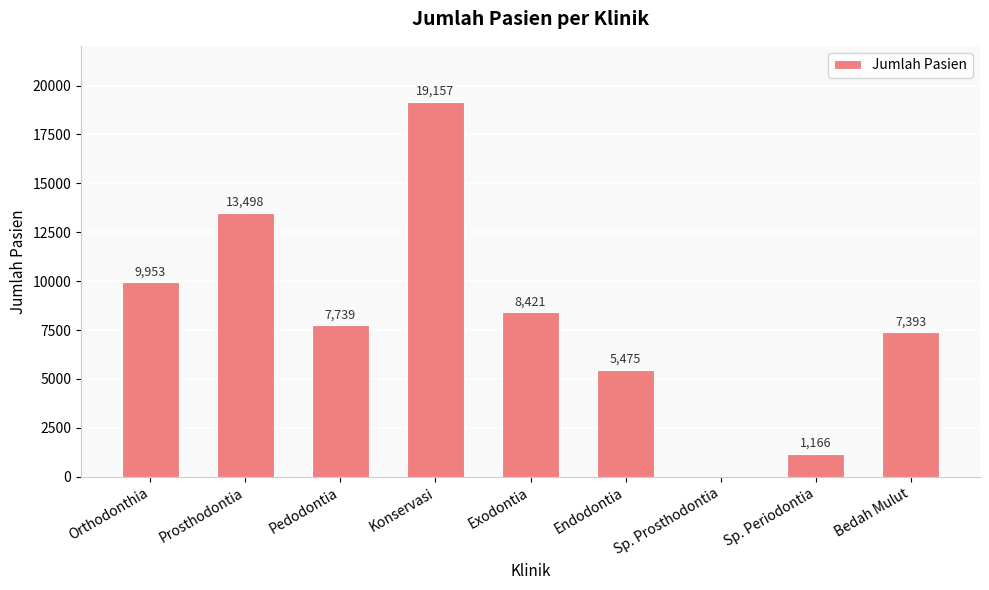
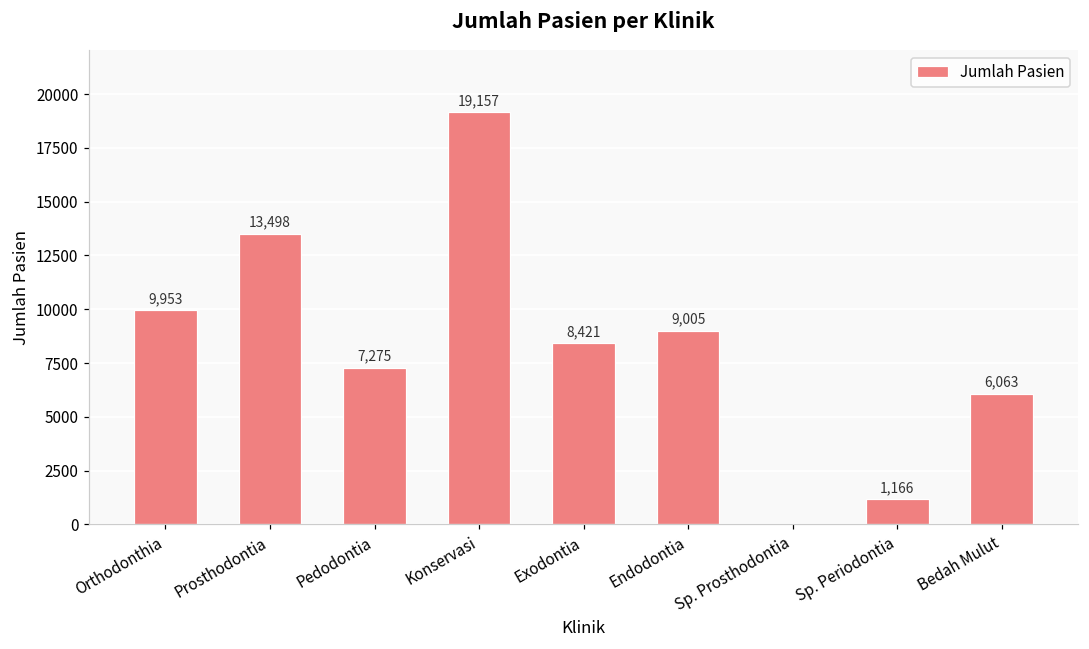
Pedodontia: 7,739 -> 7,275
Endodontia: 5,475 -> 9,005
Bedah Mulut: 7,393 -> 6,063
